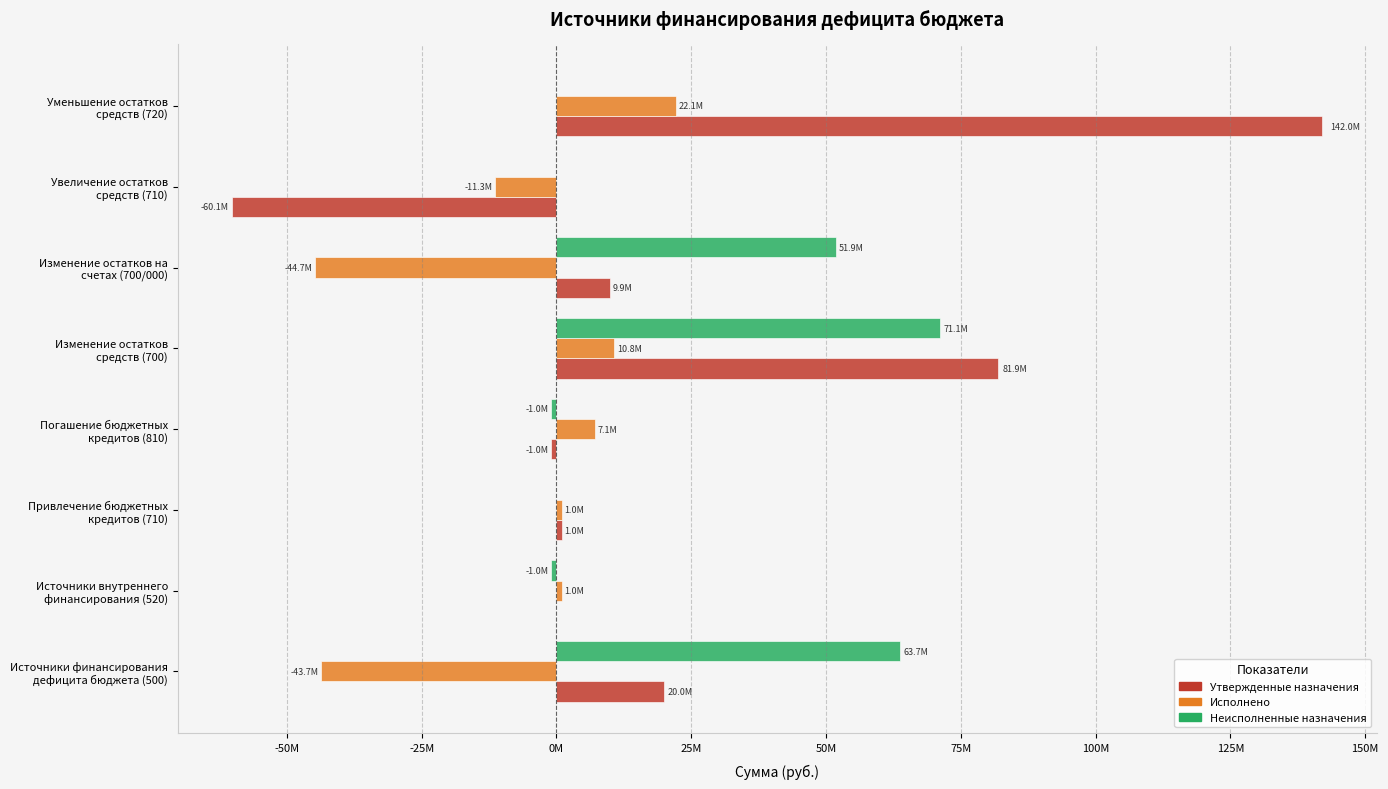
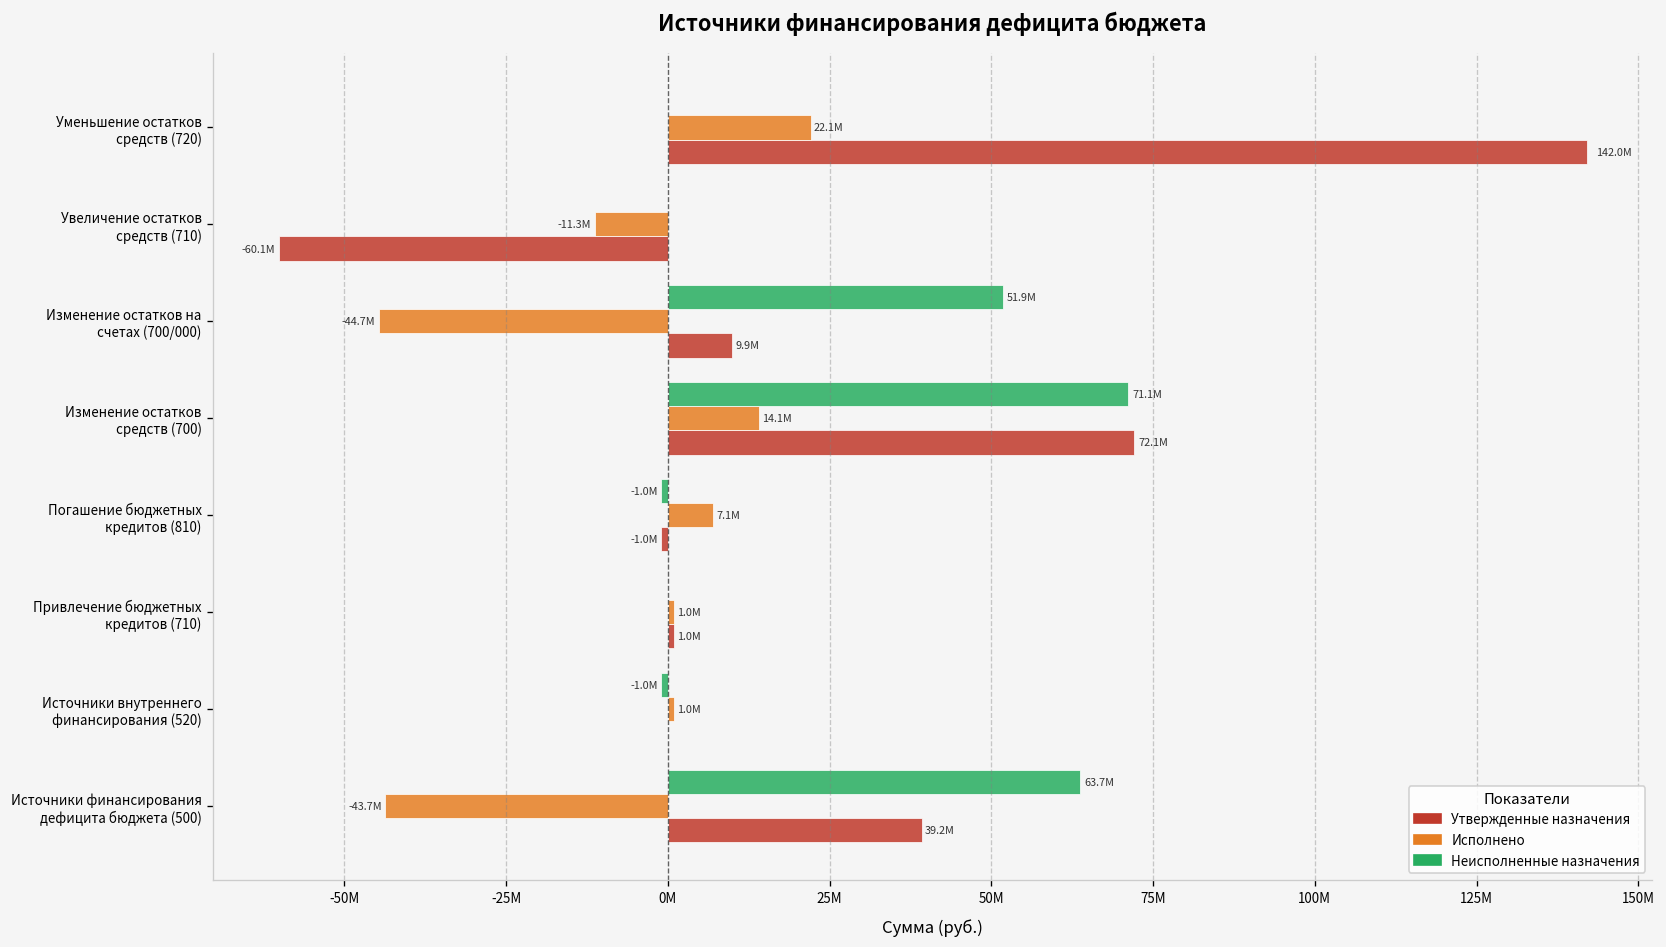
Исполнено, Изменение остатков средств (700): 10.8M -> 14.1M
Утвержденные назначения, Изменение остатков средств (700): 81.9M -> 72.1M
Утвержденные назначения, Источники финансирования дефицита бюджета (500): 20.0M -> 39.2M
